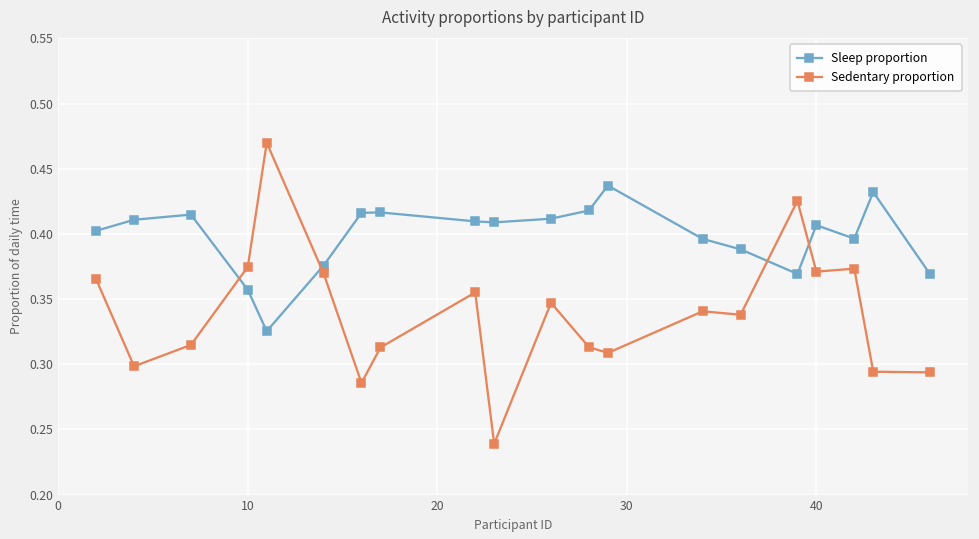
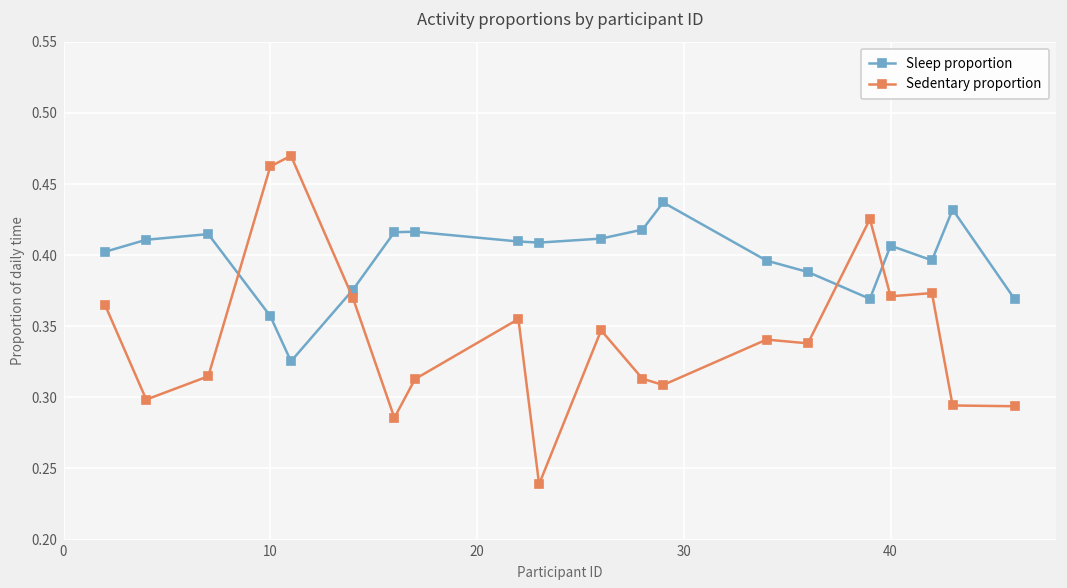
Sedentary proportion, 10: 0.375 -> 0.462
